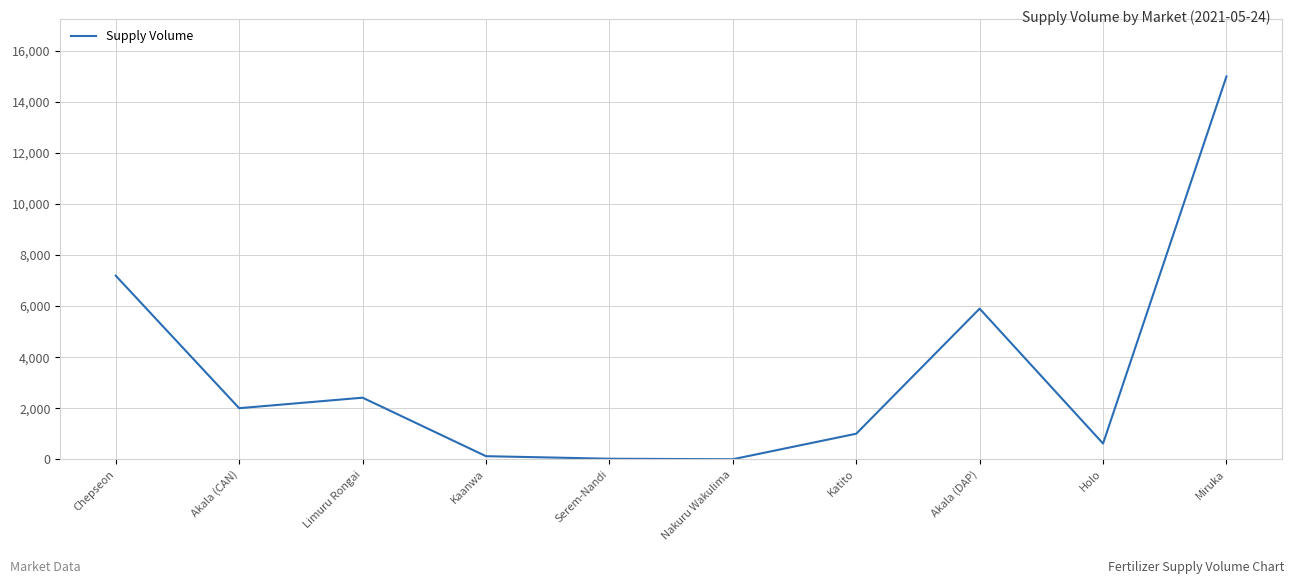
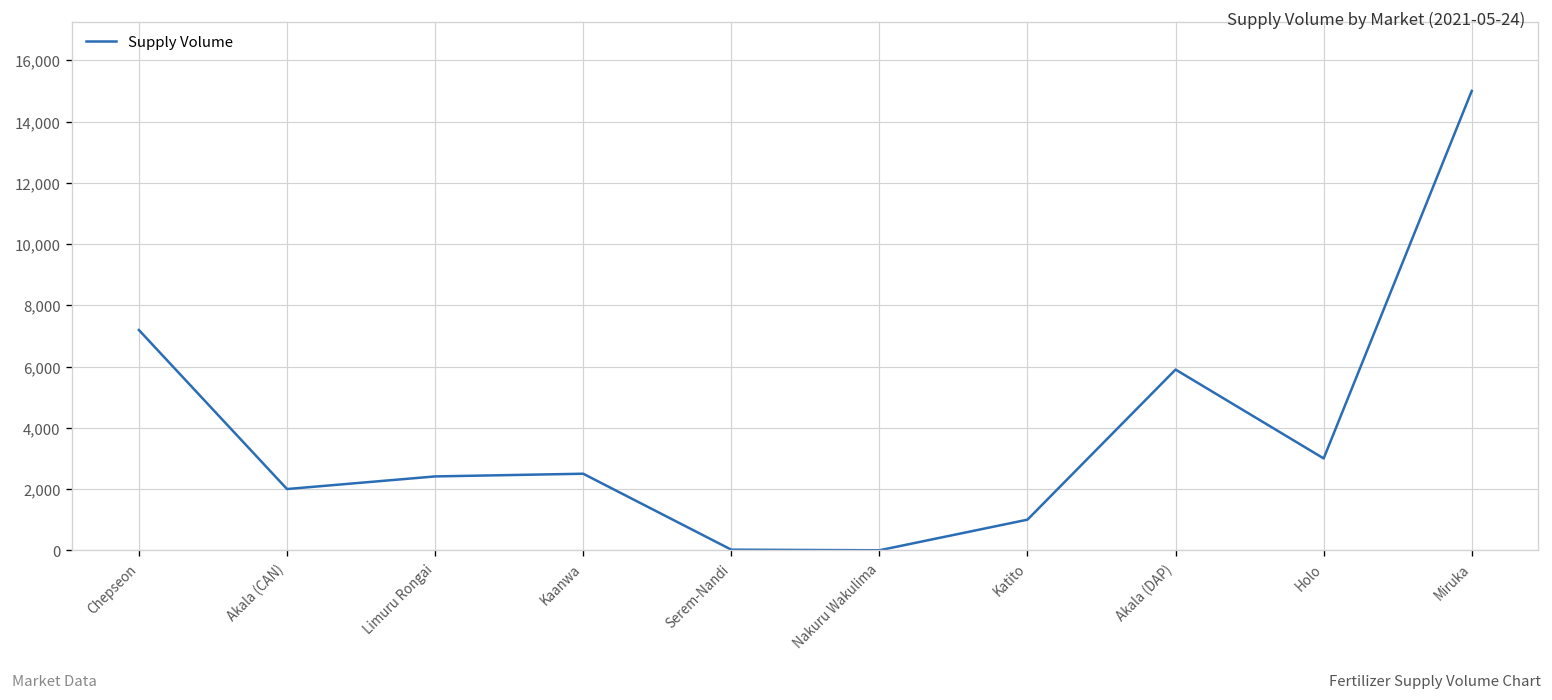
Kaanwa: 100 -> 2,500
Holo: 600 -> 3,000
